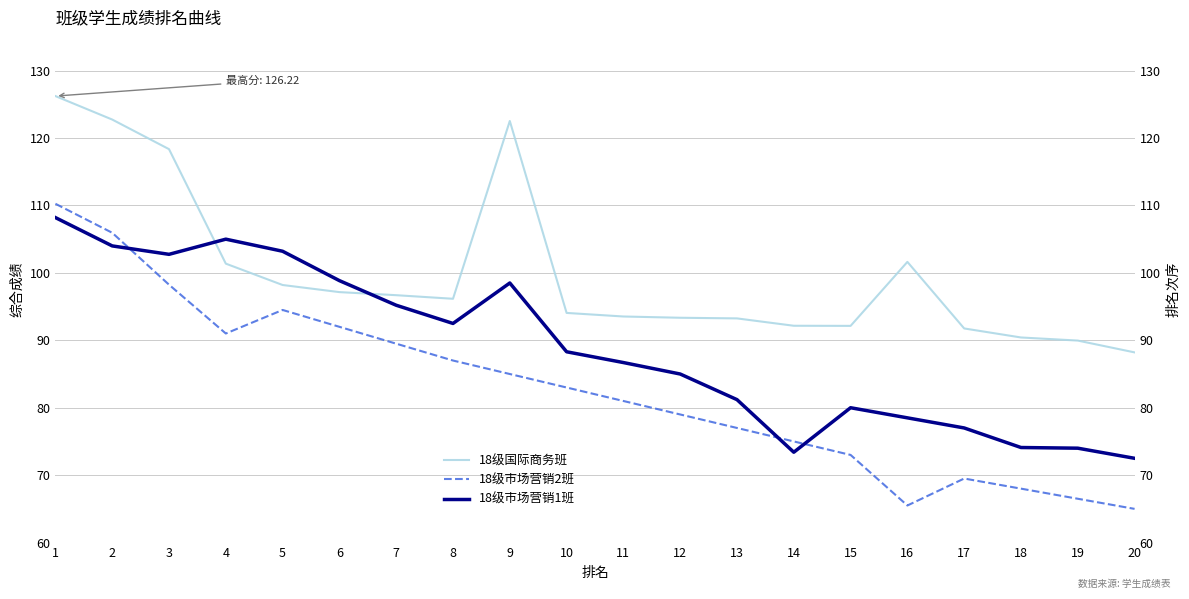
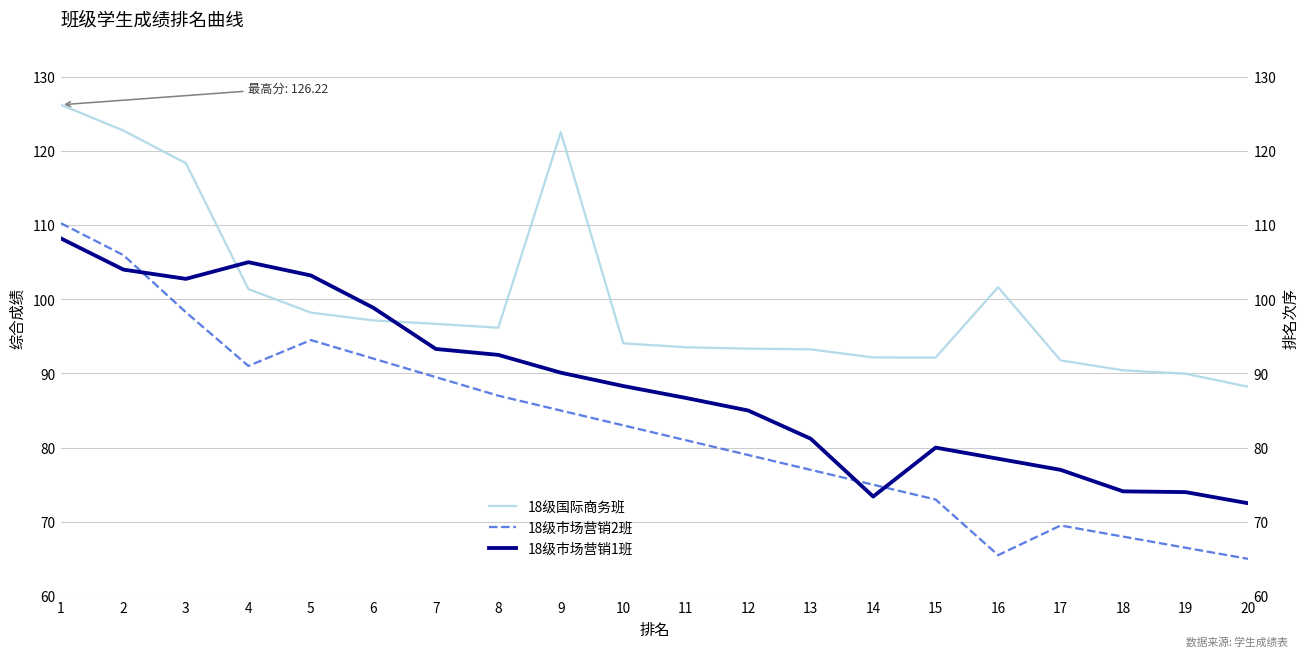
18级市场营销1班, 7: 95 -> 93
18级市场营销1班, 9: 99 -> 90
